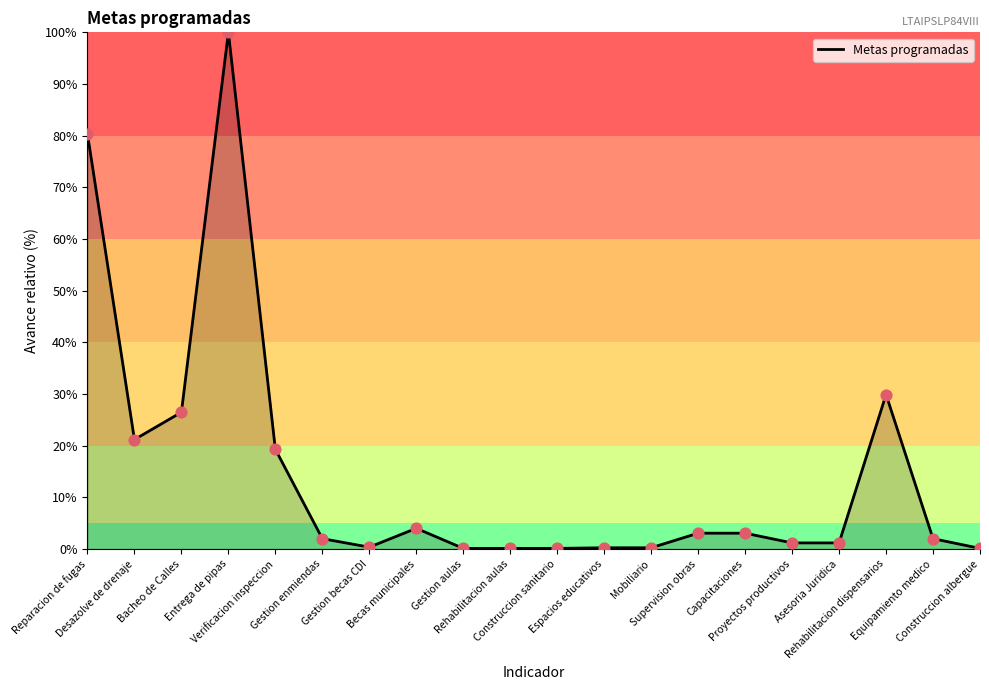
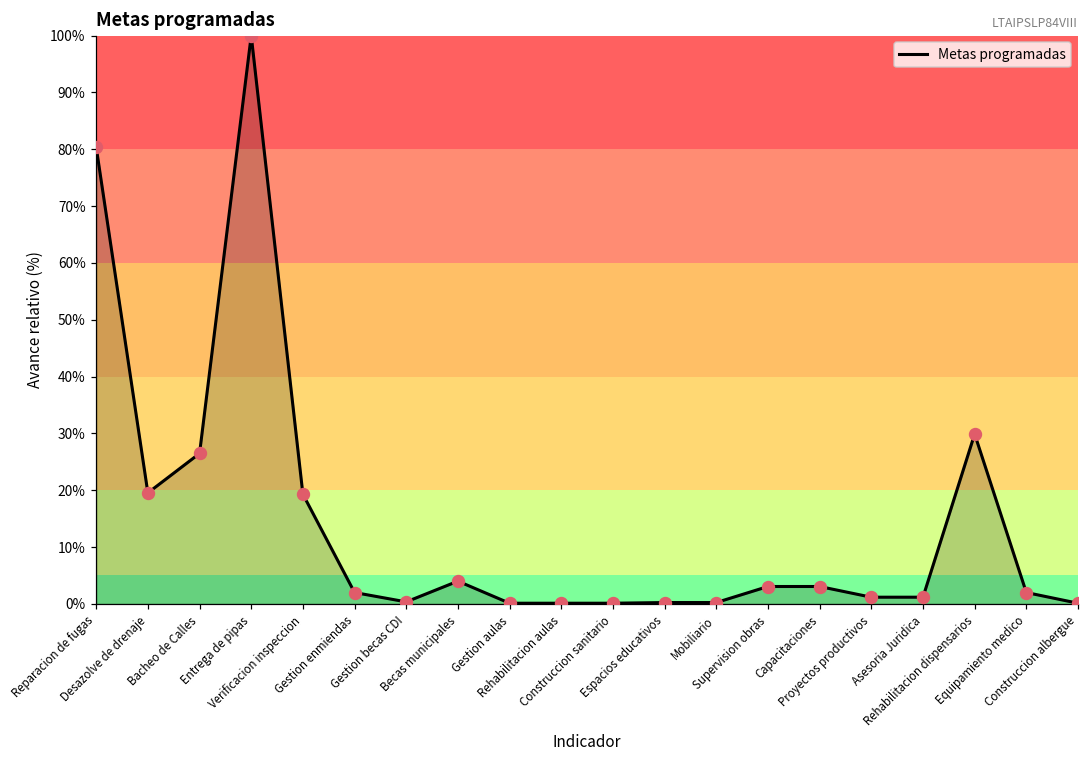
Desazolve de drenaje: 21% -> 20%
